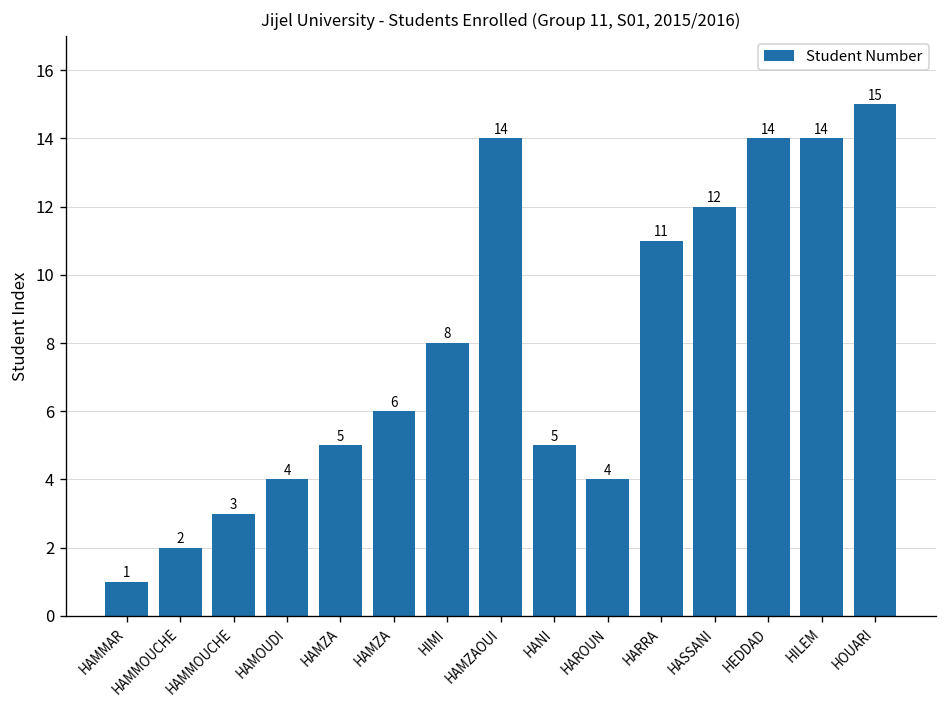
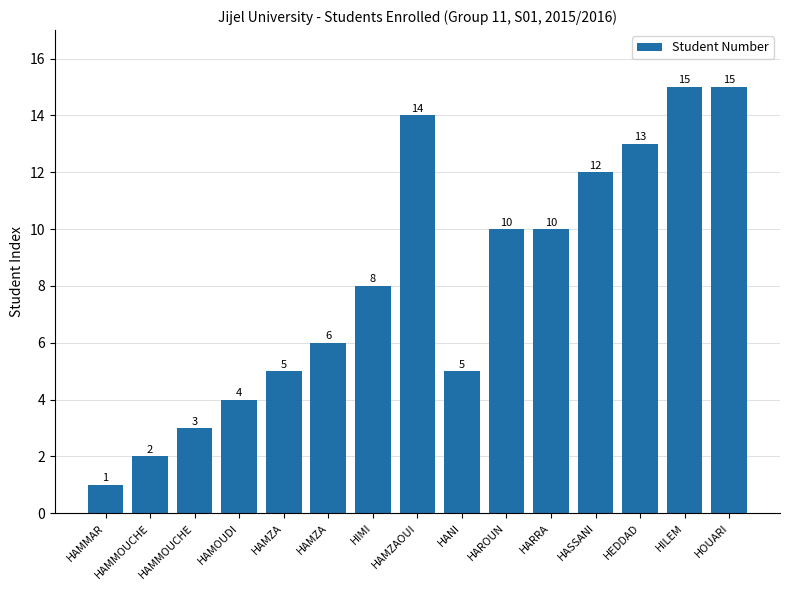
HAROUN: 4 -> 10
HARRA: 11 -> 10
HEDDAD: 14 -> 13
HILEM: 14 -> 15
